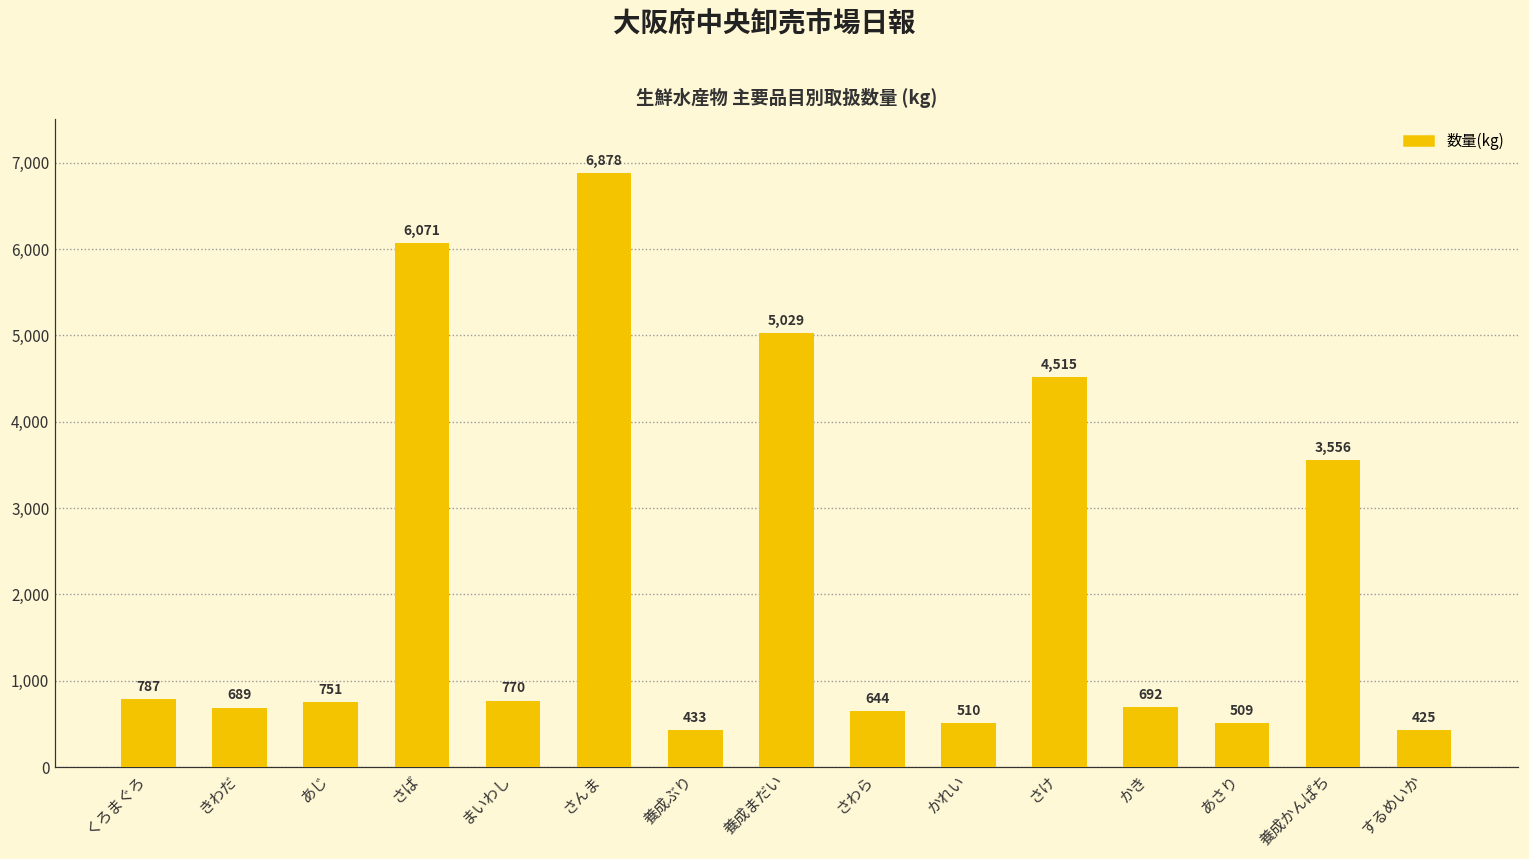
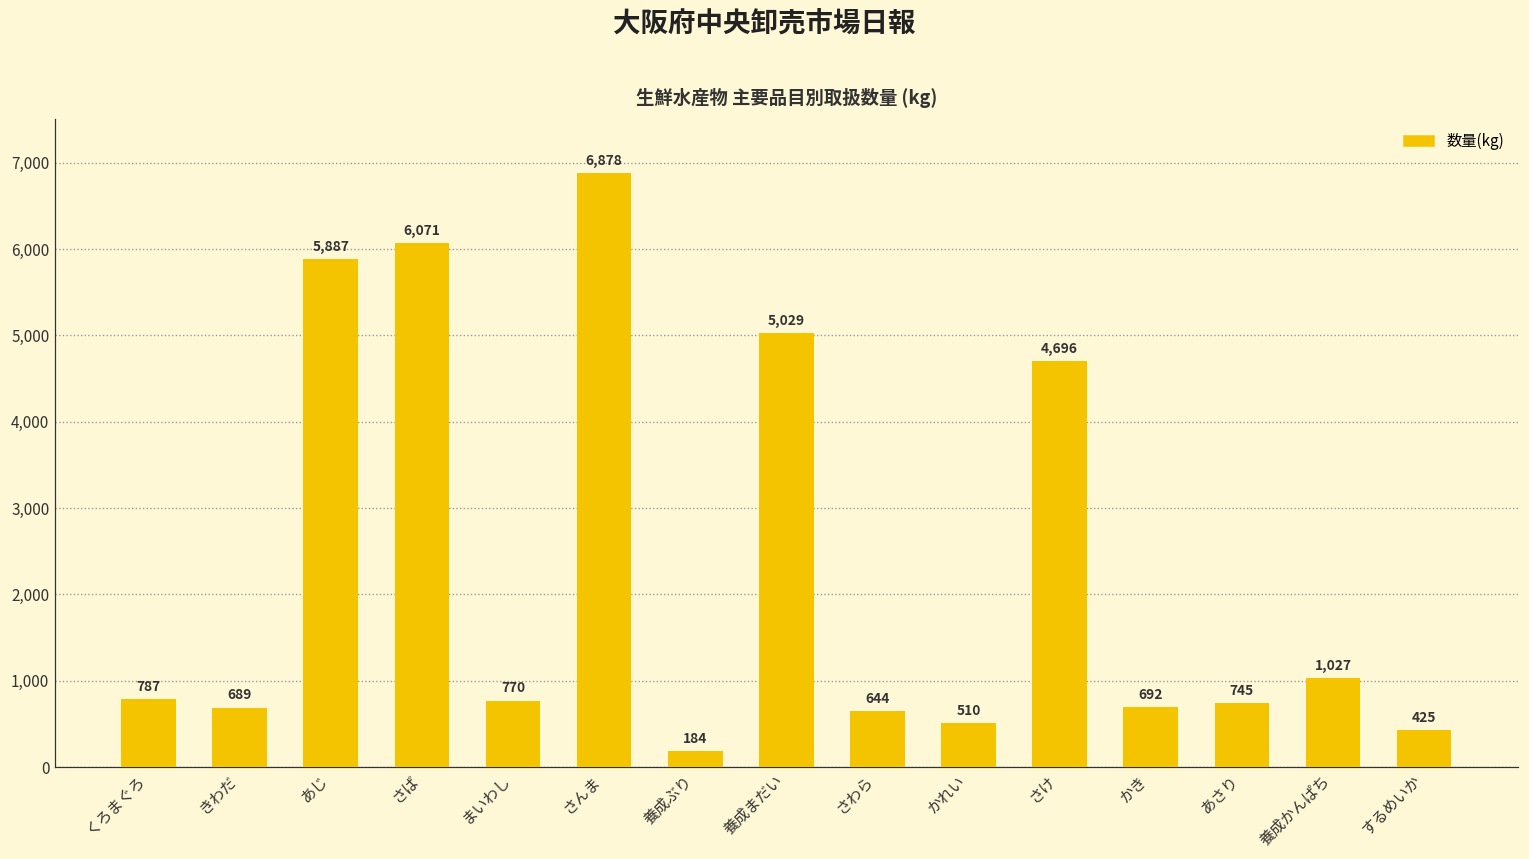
あじ: 751 -> 5,887
養成ぶり: 433 -> 184
さけ: 4,515 -> 4,696
あさり: 509 -> 745
養成かんぱち: 3,556 -> 1,027
